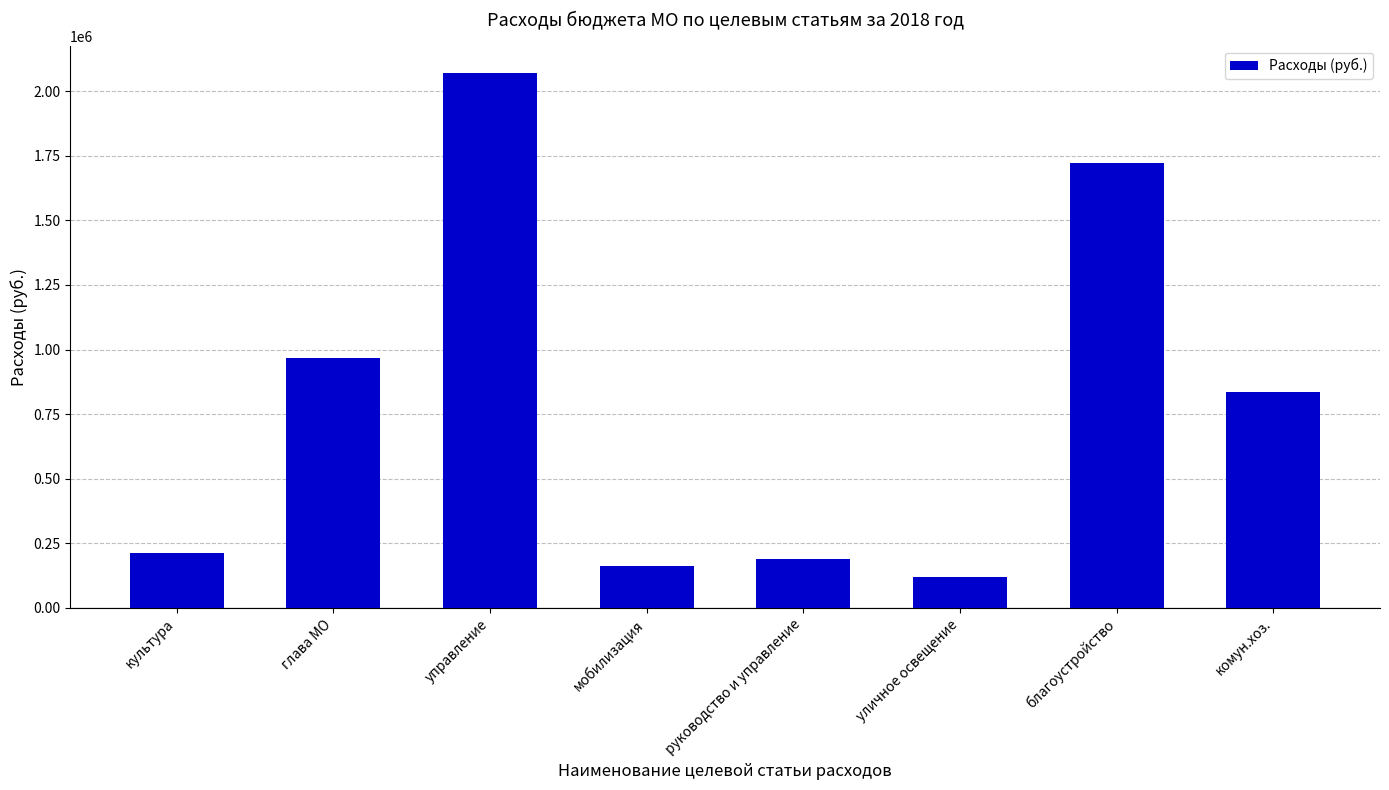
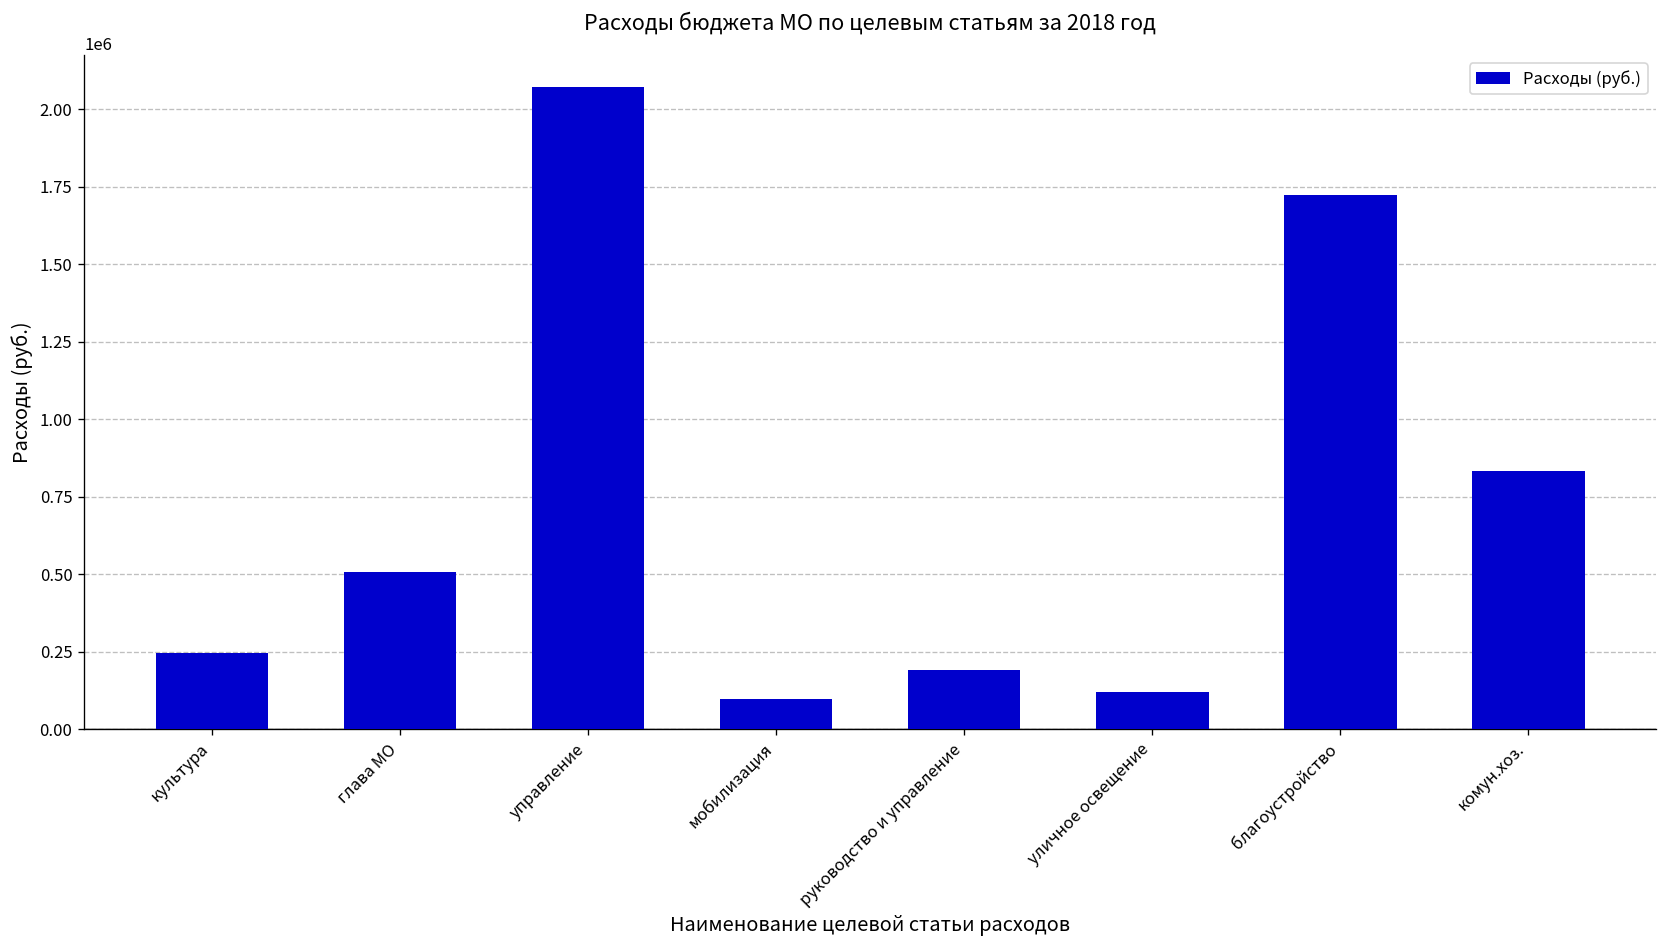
культура: 210000 -> 250000
глава МО: 970000 -> 510000
мобилизация: 160000 -> 100000
